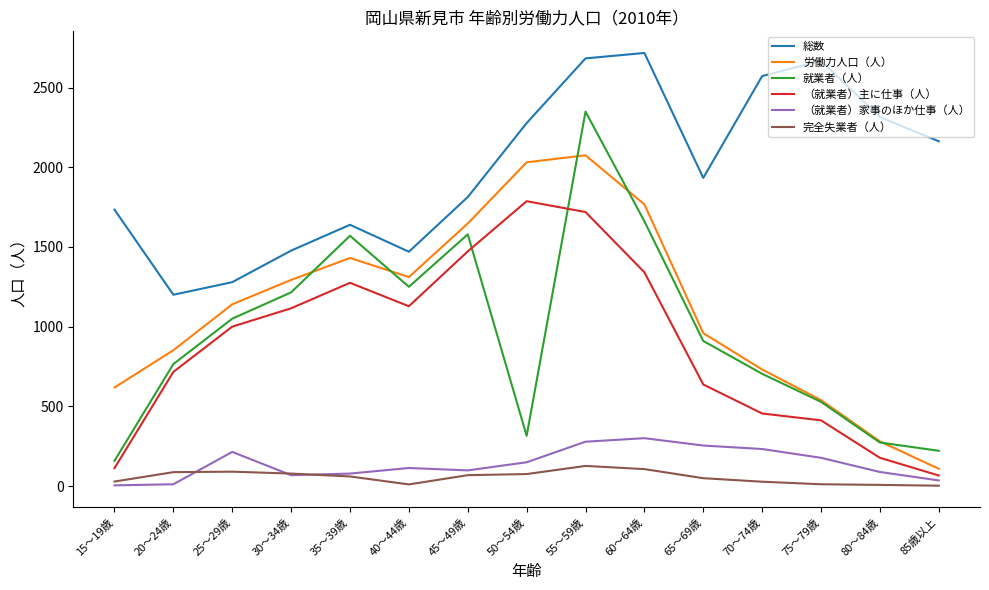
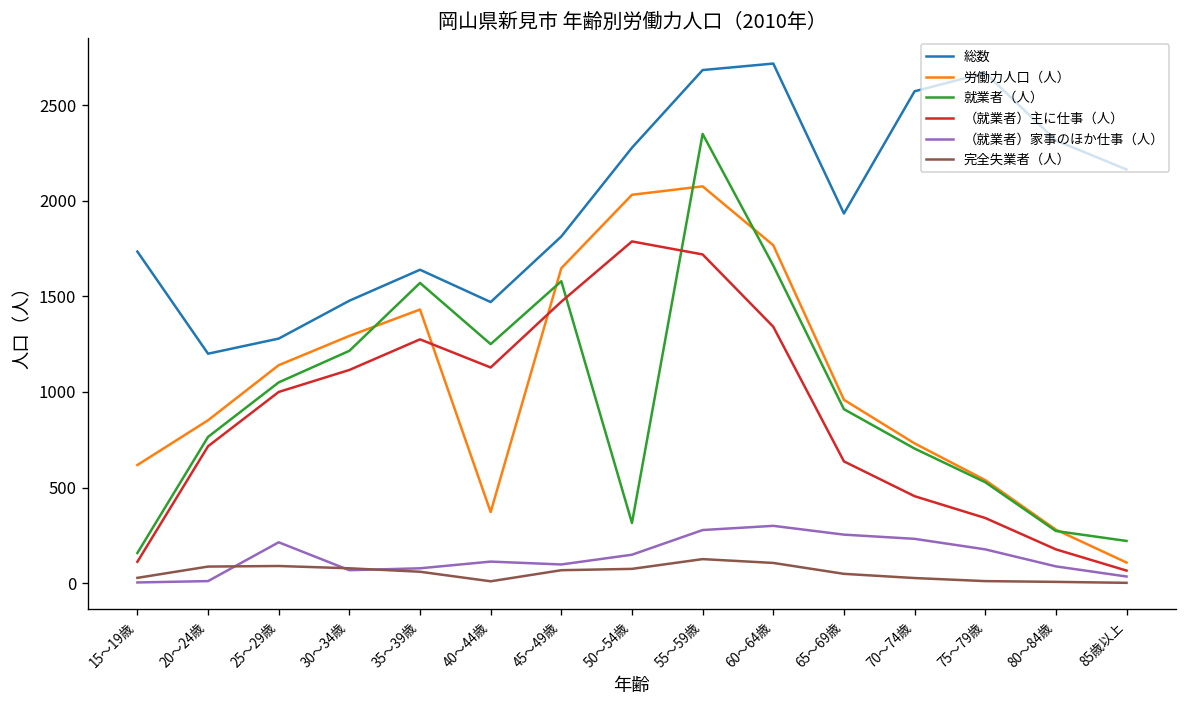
労働力人口（人）, 40～44歳: 1310 -> 370
（就業者）主に仕事（人）, 75～79歳: 410 -> 340
